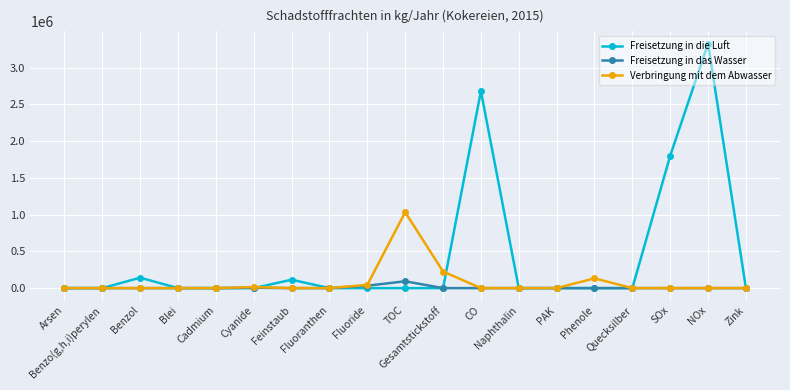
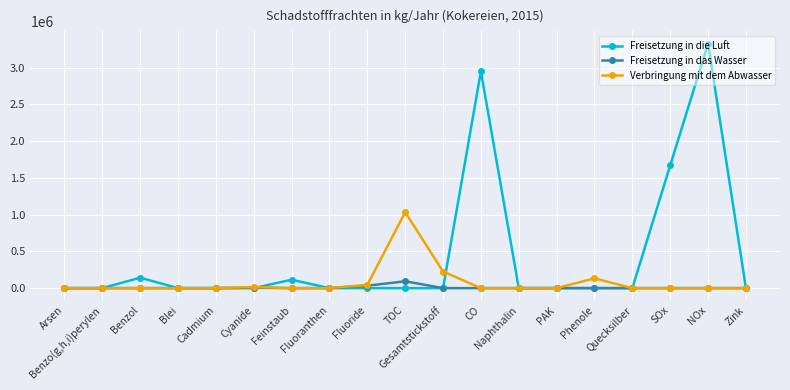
Freisetzung in die Luft, CO: 2700000 -> 2900000
Freisetzung in die Luft, SOx: 1800000 -> 1700000
